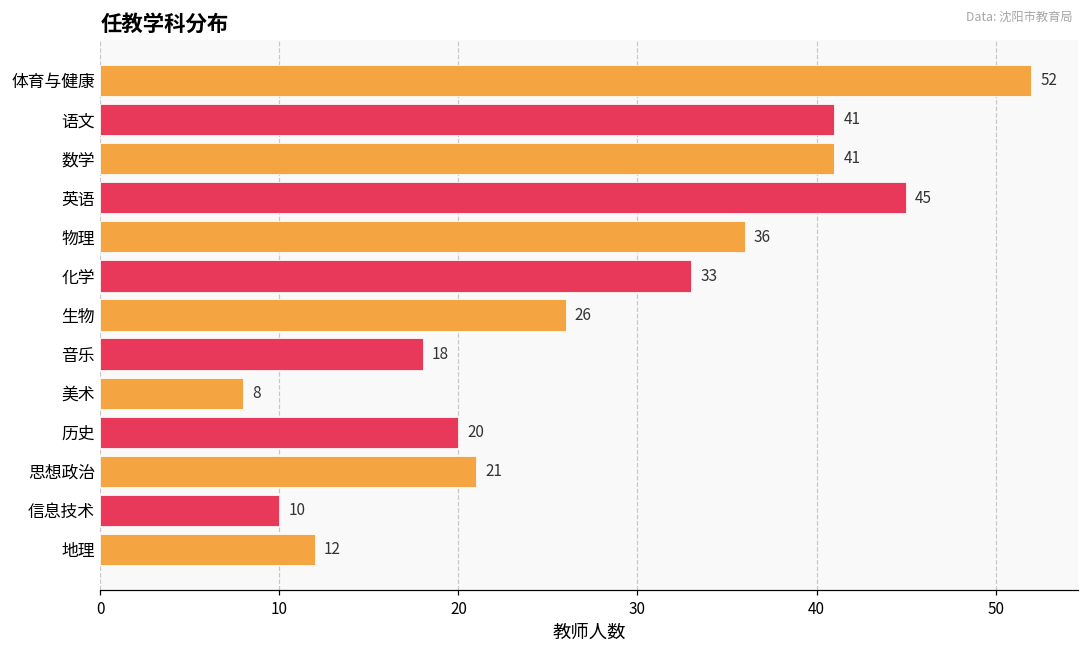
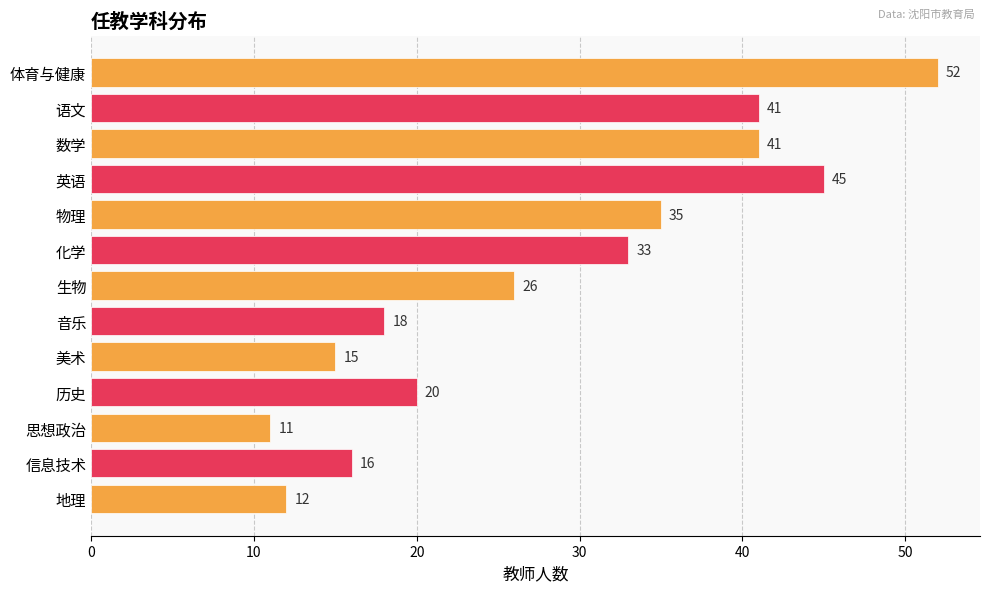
物理: 36 -> 35
美术: 8 -> 15
思想政治: 21 -> 11
信息技术: 10 -> 16
